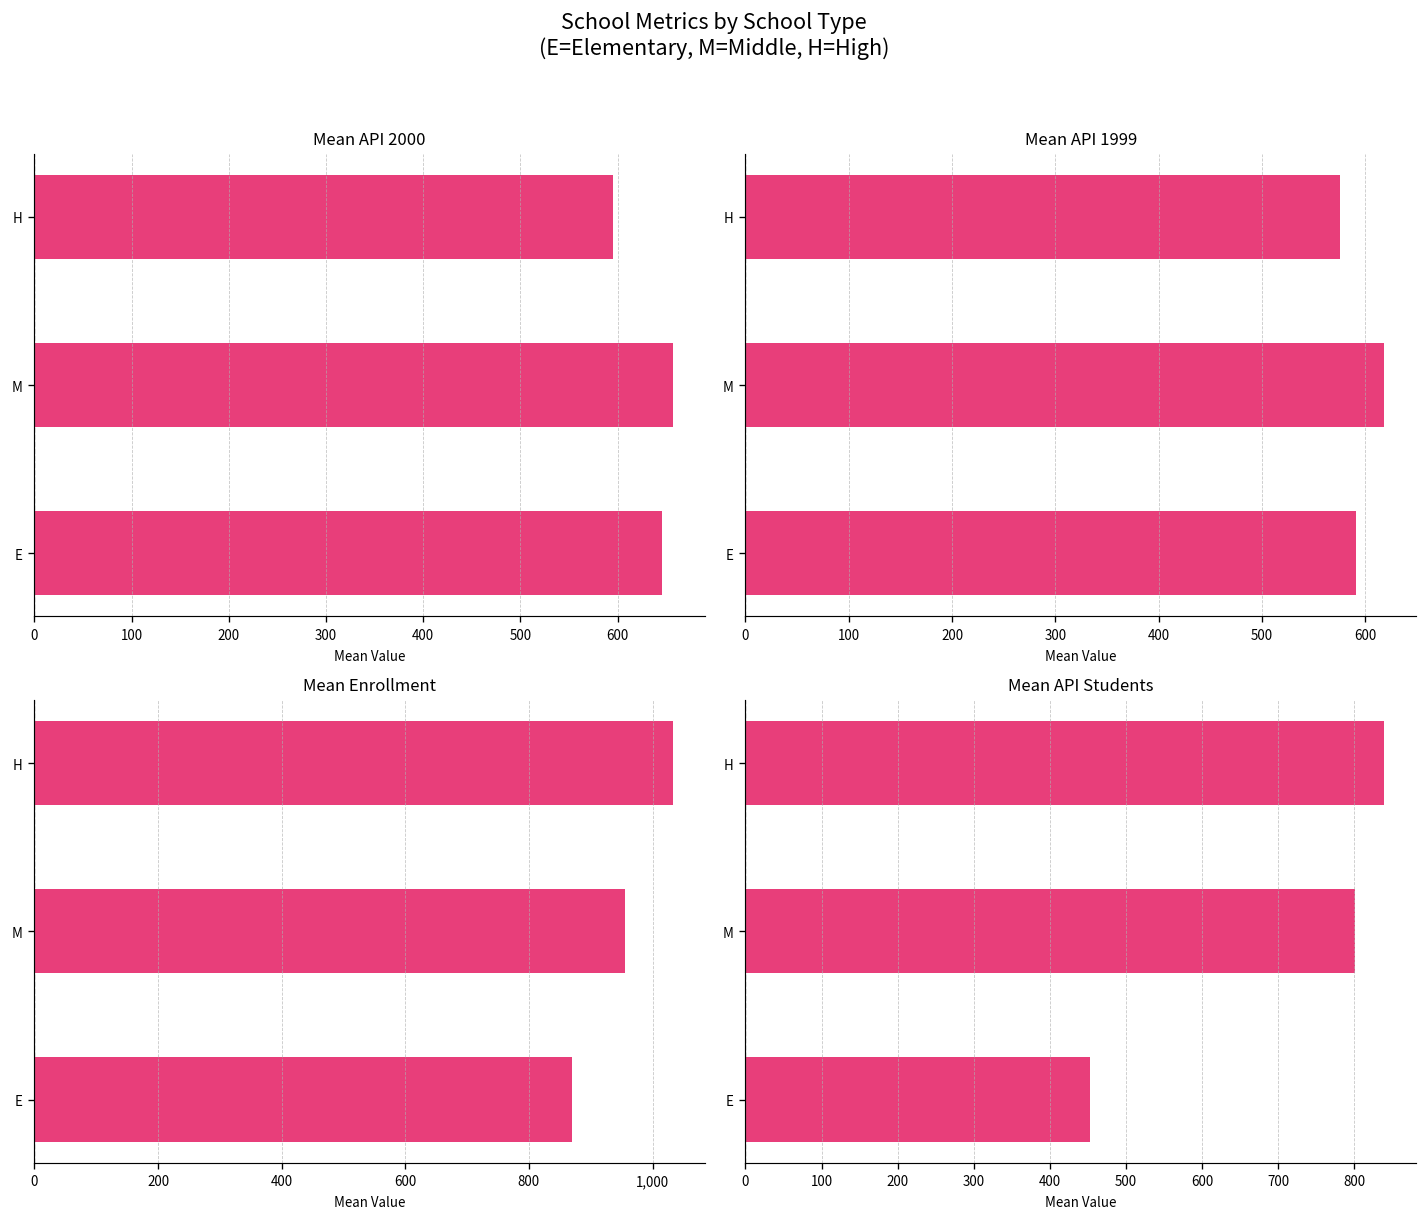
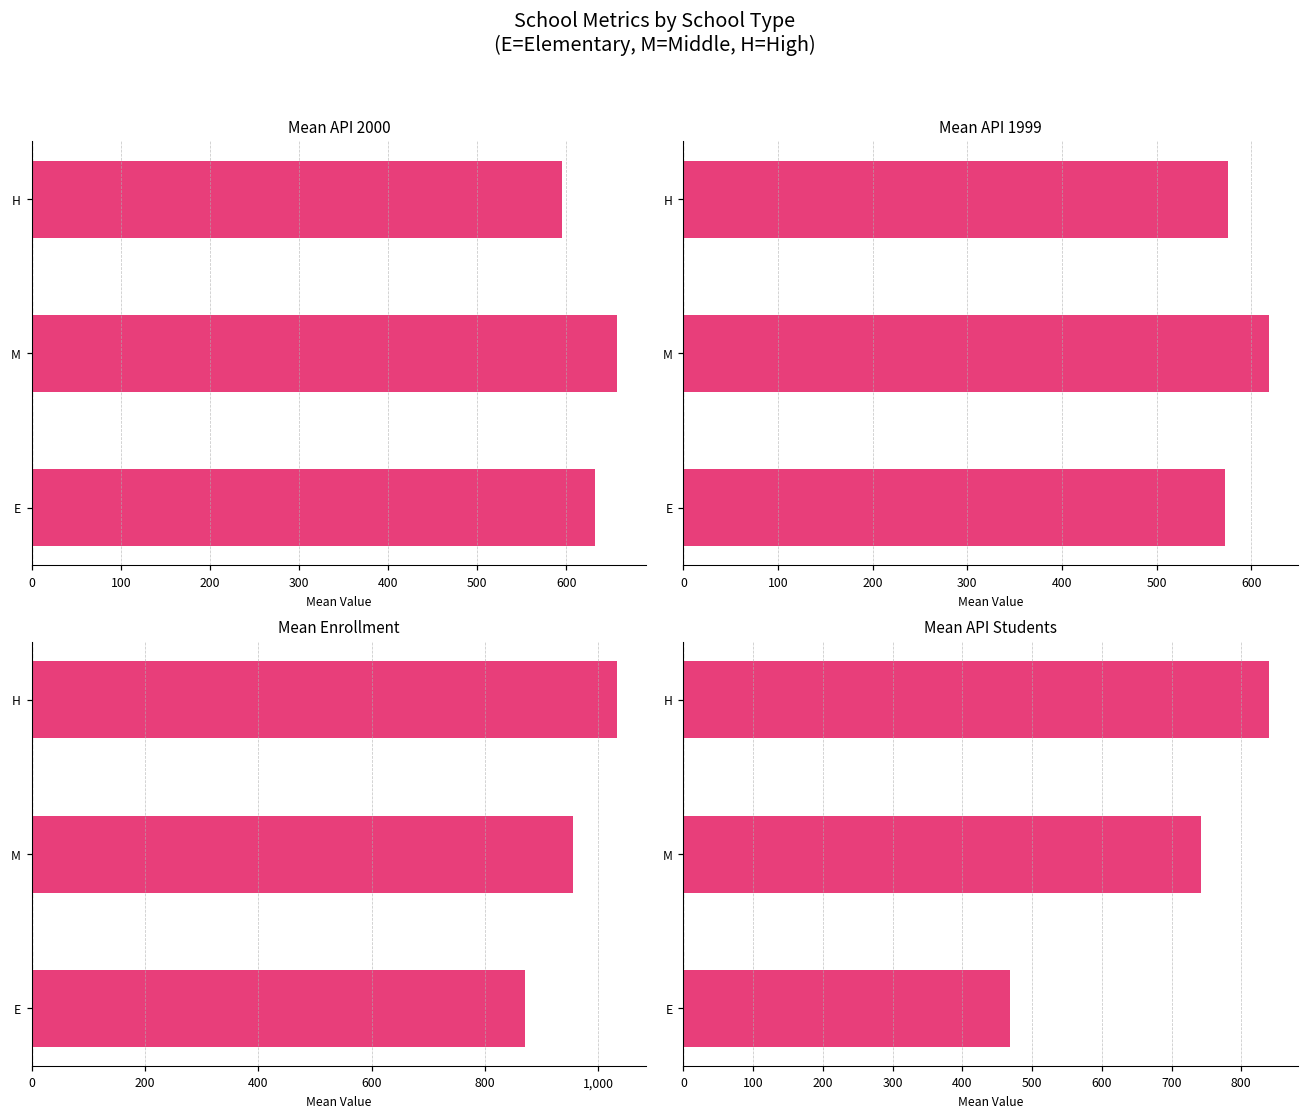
Mean API 2000, E: 650 -> 630
Mean API 1999, E: 590 -> 570
Mean API Students, M: 800 -> 740
Mean API Students, E: 450 -> 470
